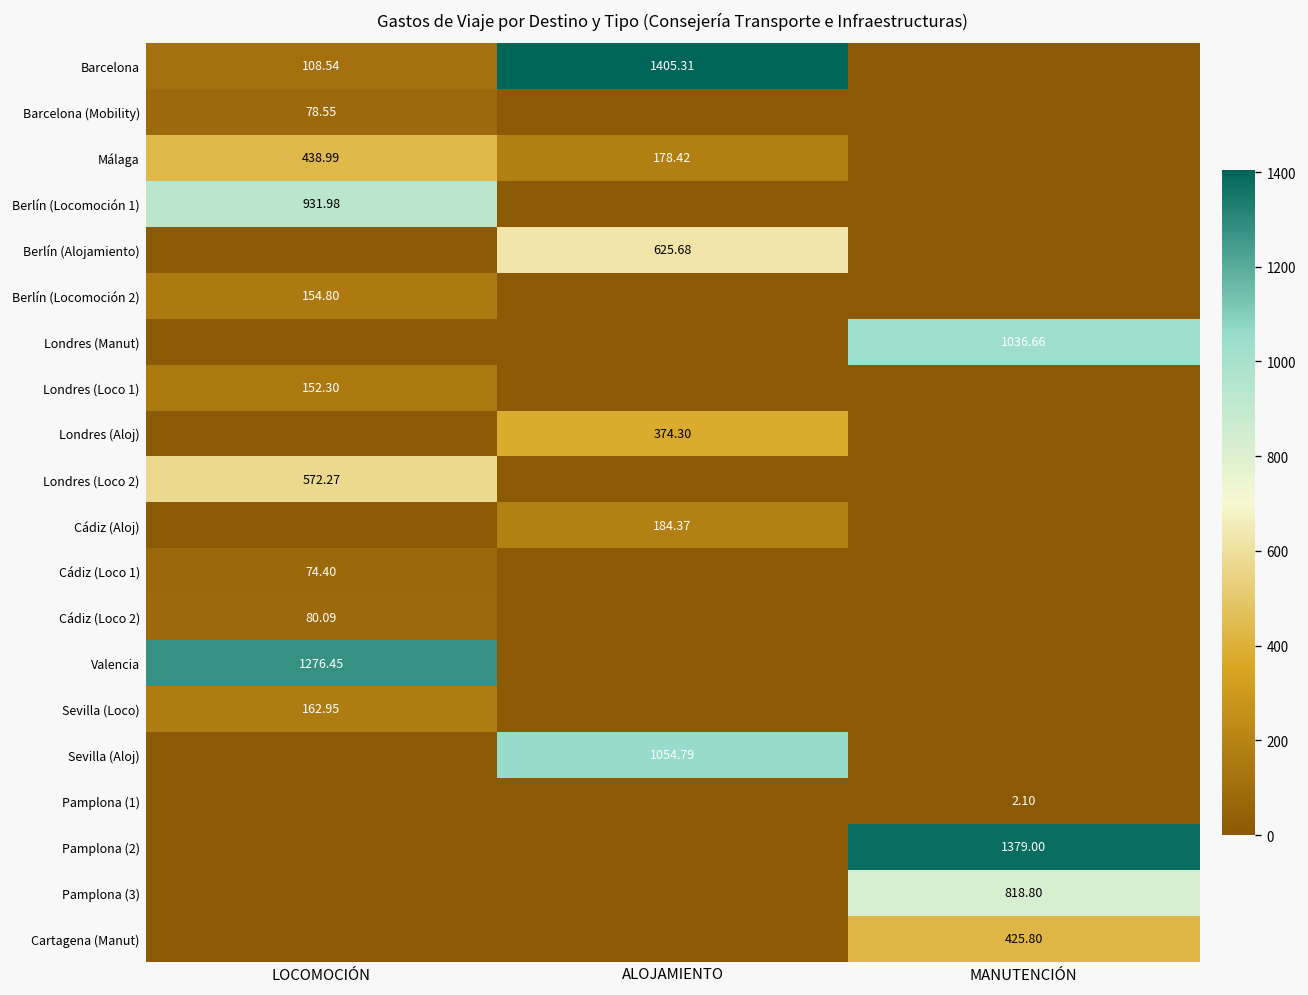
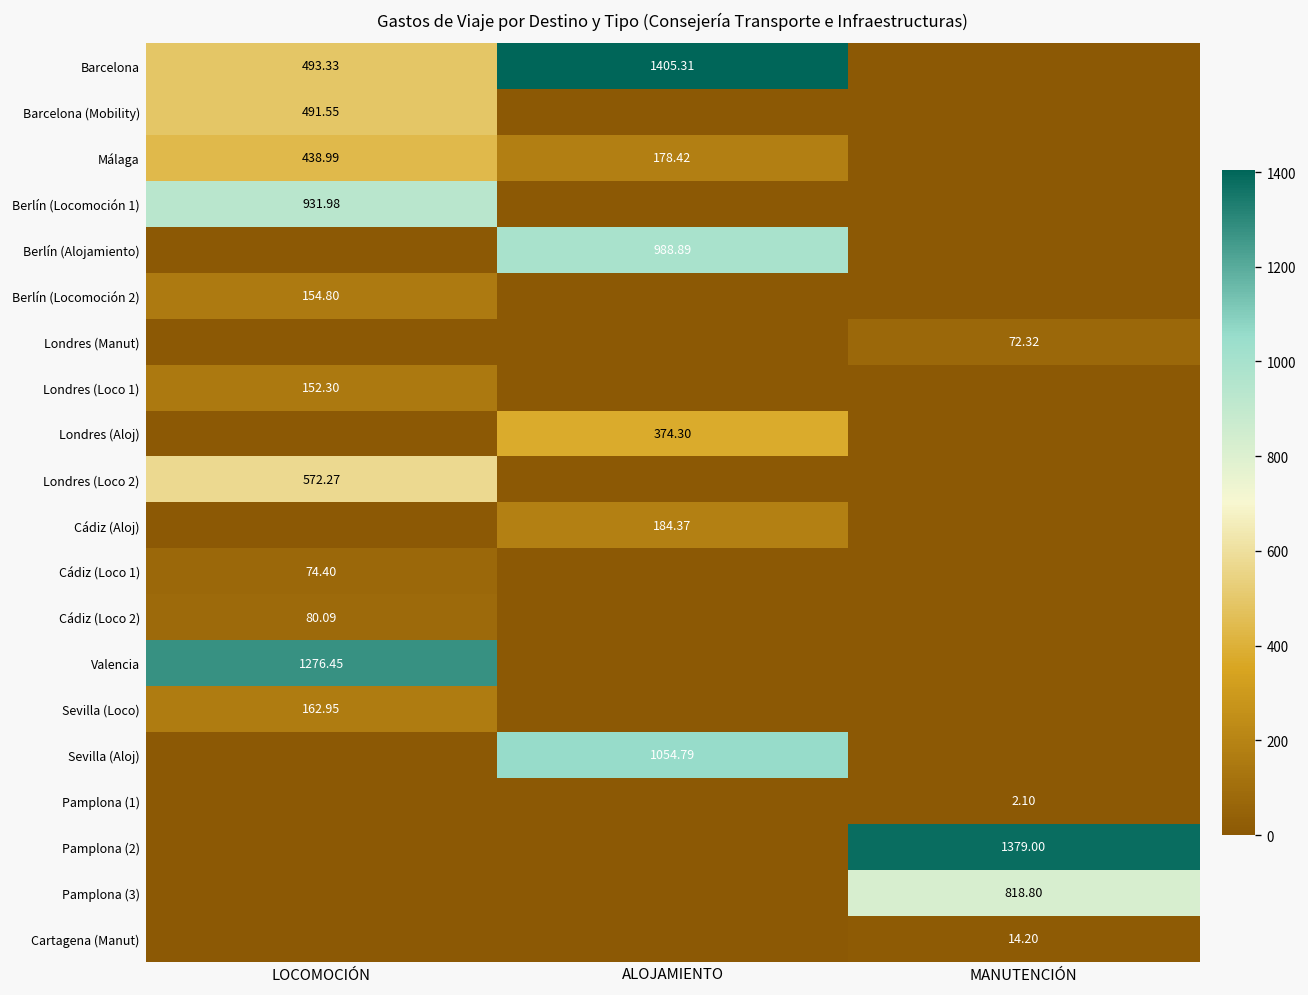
Barcelona, LOCOMOCIÓN: 108.54 -> 493.33
Barcelona (Mobility), LOCOMOCIÓN: 78.55 -> 491.55
Berlín (Alojamiento), ALOJAMIENTO: 625.68 -> 988.89
Londres (Manut), MANUTENCIÓN: 1036.66 -> 72.32
Cartagena (Manut), MANUTENCIÓN: 425.80 -> 14.20
